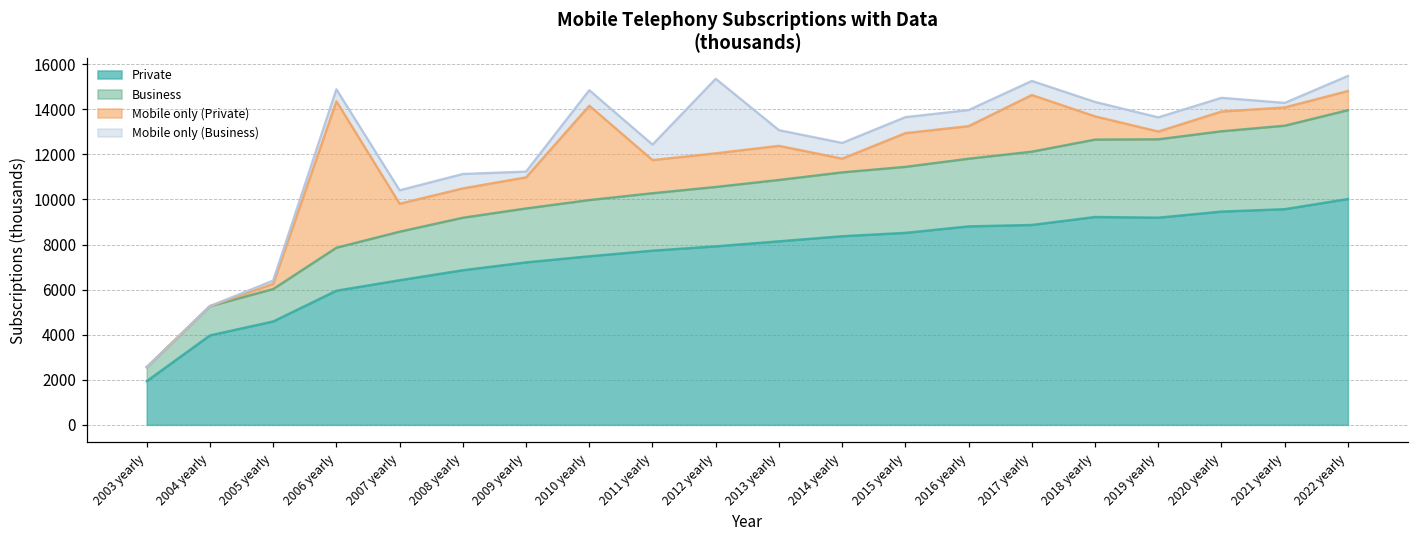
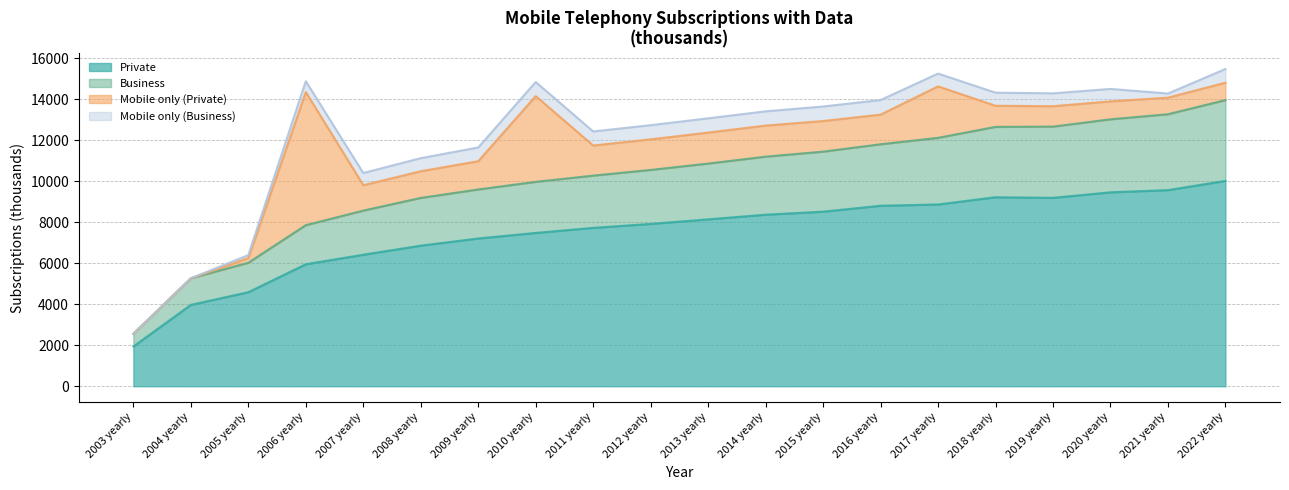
Mobile only (Business), 2009 yearly: 300 -> 700
Mobile only (Business), 2012 yearly: 3300 -> 700
Mobile only (Private), 2014 yearly: 600 -> 1500
Mobile only (Private), 2019 yearly: 300 -> 1000
